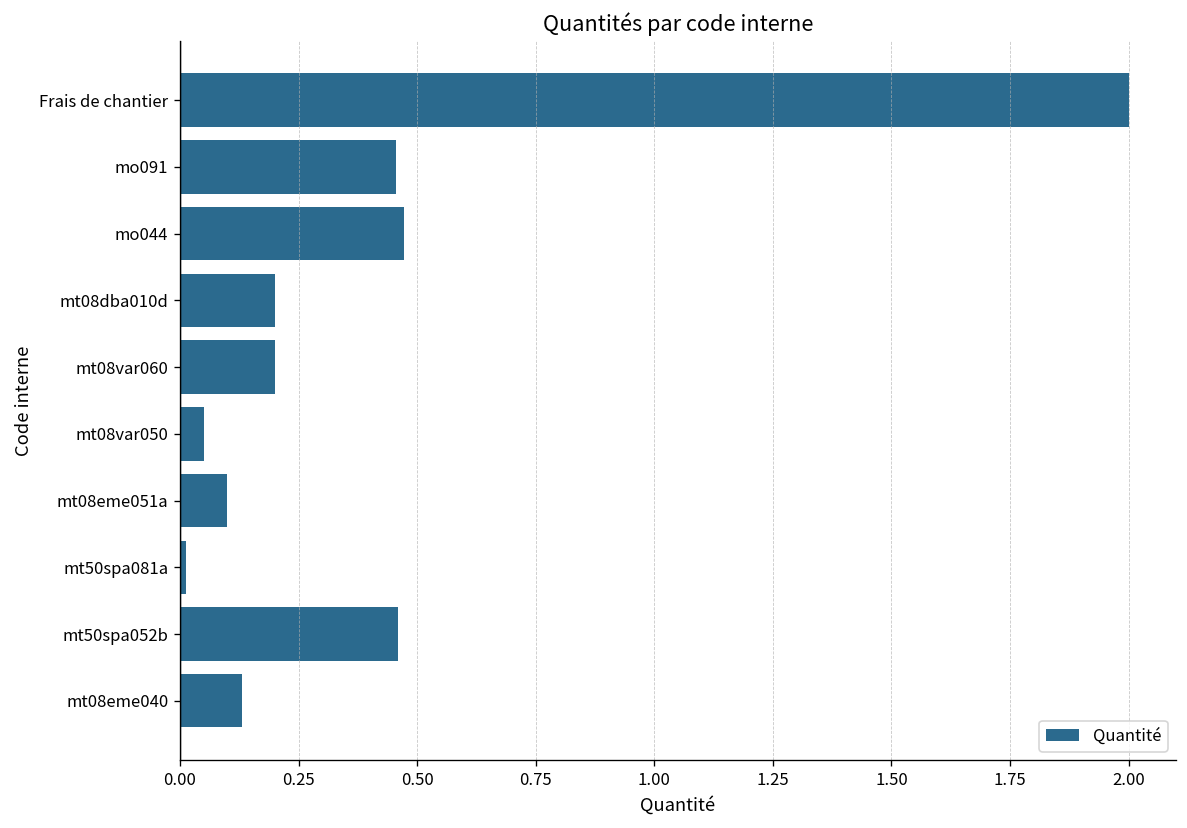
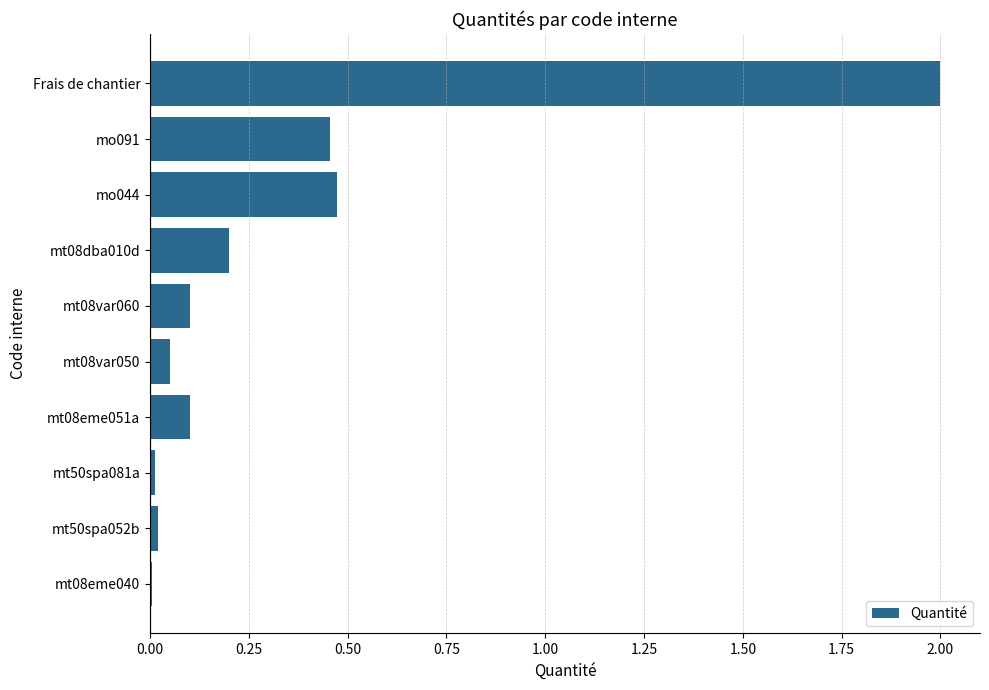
mt08var060: 0.2 -> 0.1
mt50spa052b: 0.46 -> 0.02
mt08eme040: 0.13 -> 0.01
